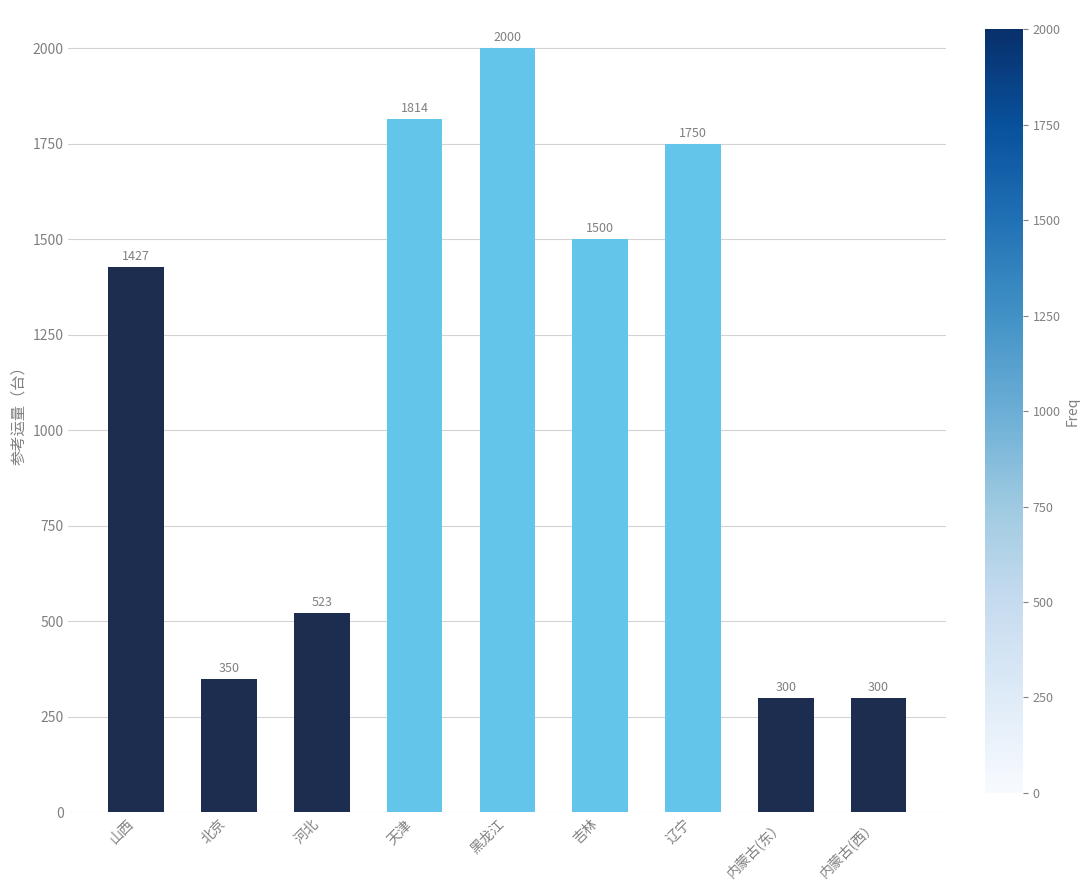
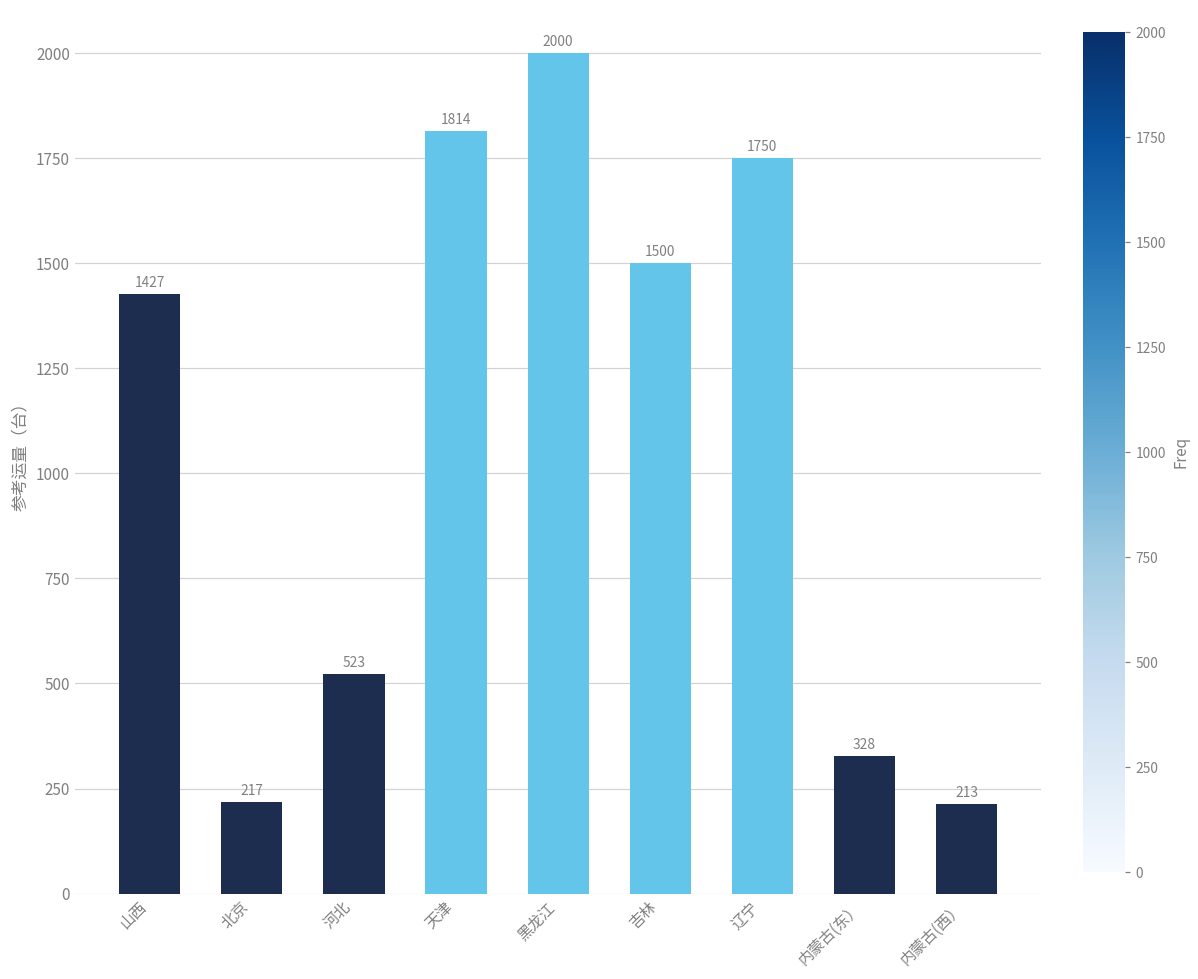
北京: 350 -> 217
内蒙古(东）: 300 -> 328
内蒙古(西）: 300 -> 213
